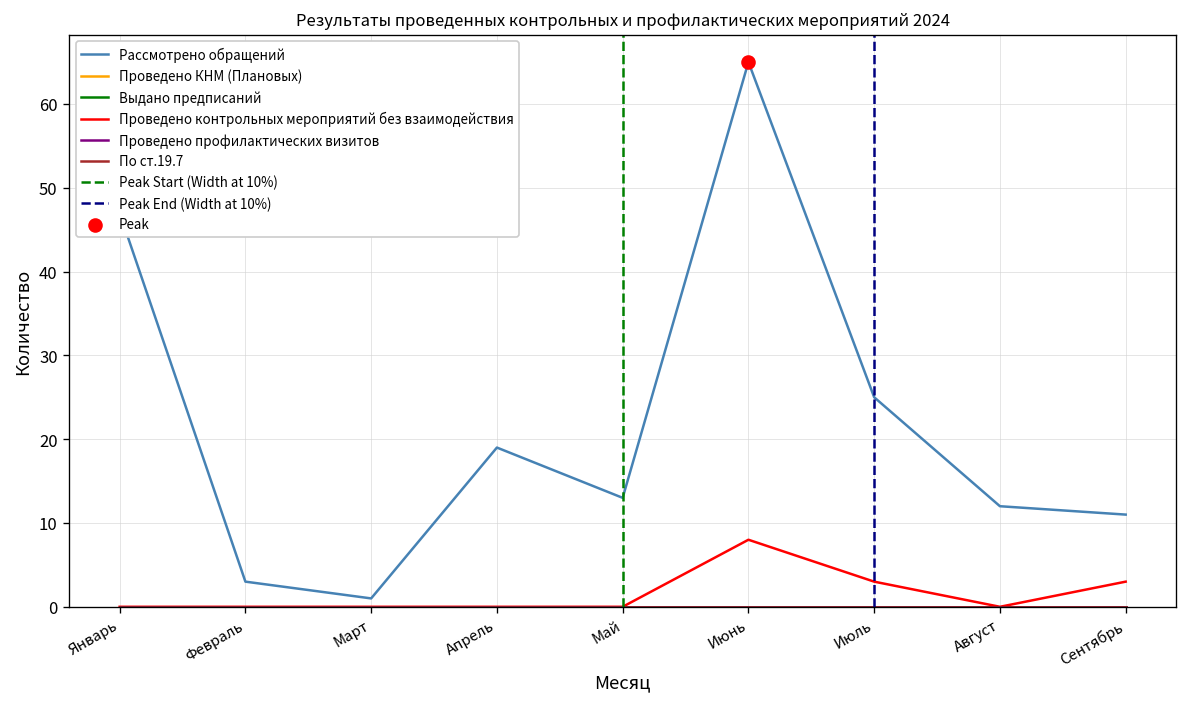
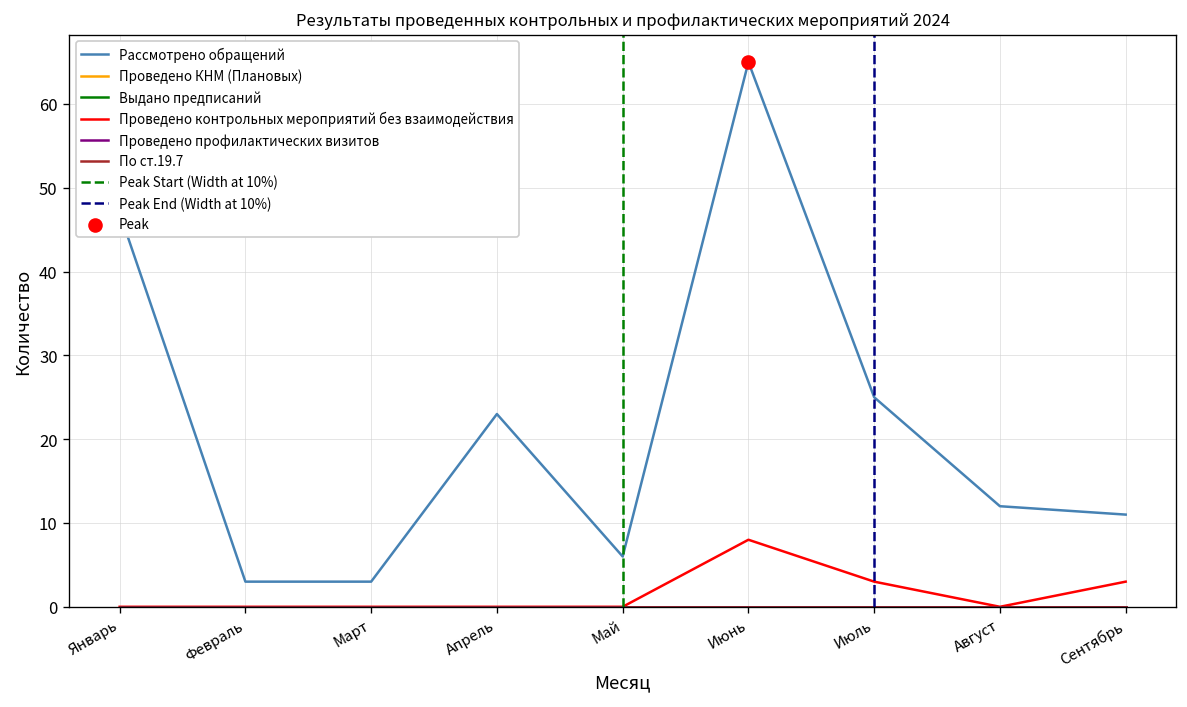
Рассмотрено обращений, Март: 1 -> 3
Рассмотрено обращений, Апрель: 19 -> 23
Рассмотрено обращений, Май: 13 -> 6
